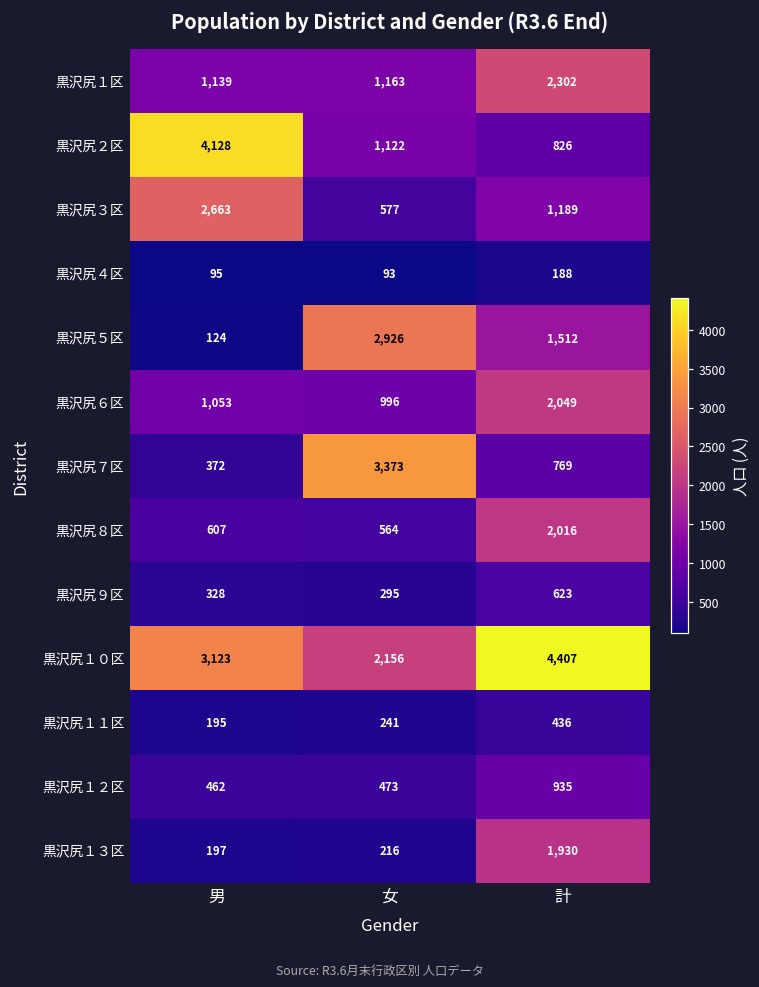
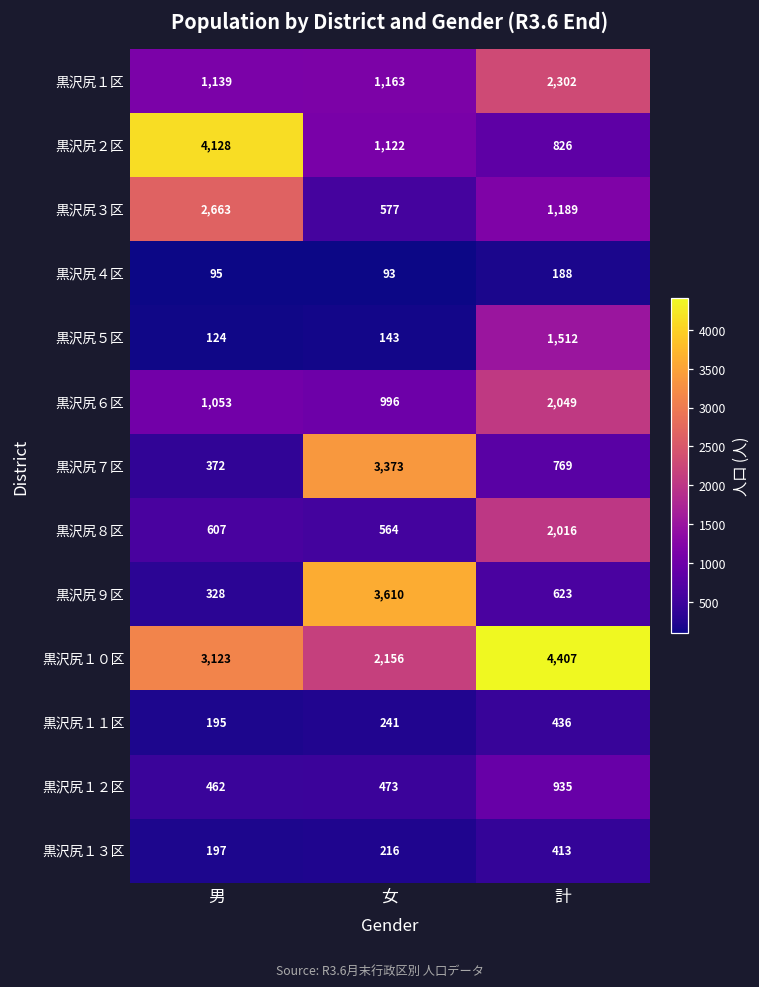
黒沢尻５区, 女: 2,926 -> 143
黒沢尻９区, 女: 295 -> 3,610
黒沢尻１３区, 計: 1,930 -> 413
